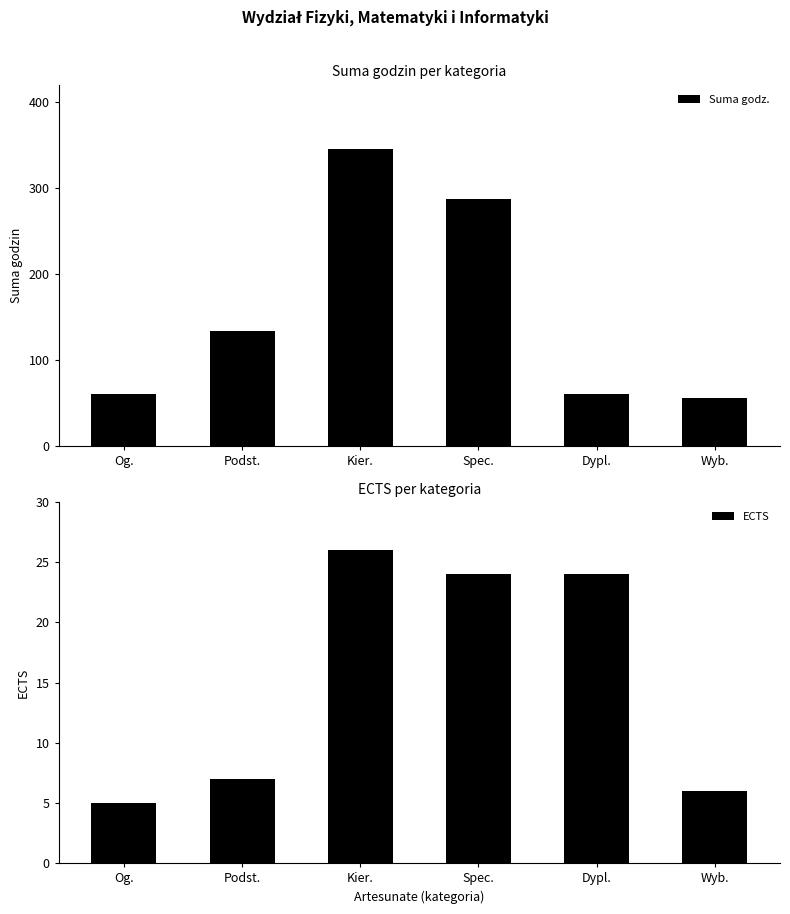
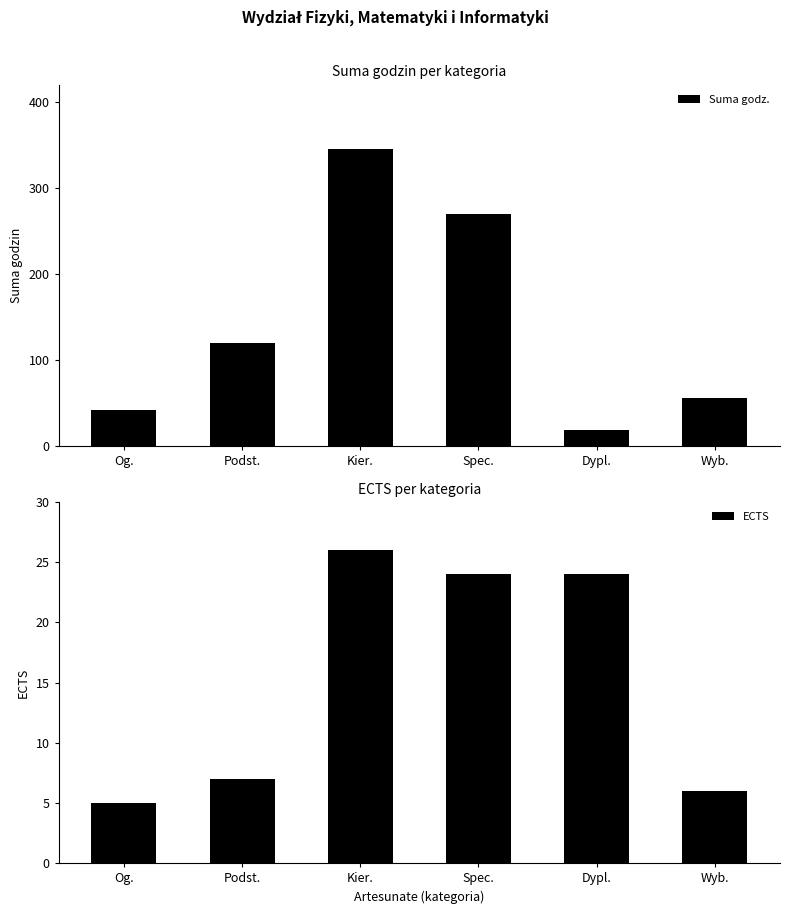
Suma godzin per kategoria, Og.: 60 -> 40
Suma godzin per kategoria, Podst.: 130 -> 120
Suma godzin per kategoria, Spec.: 290 -> 270
Suma godzin per kategoria, Dypl.: 60 -> 20
